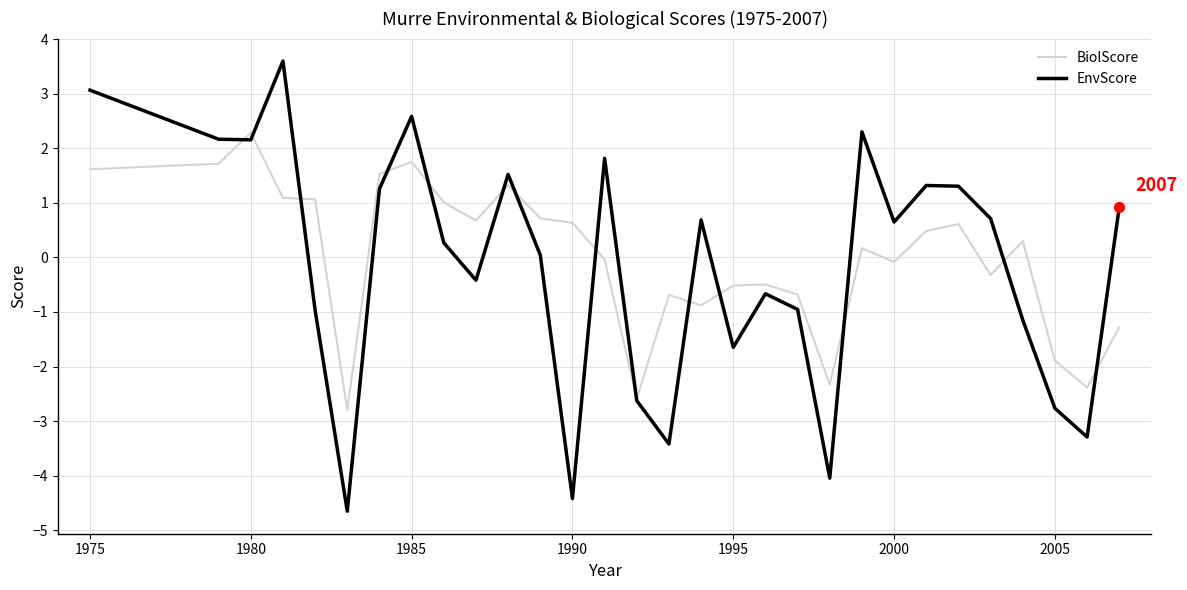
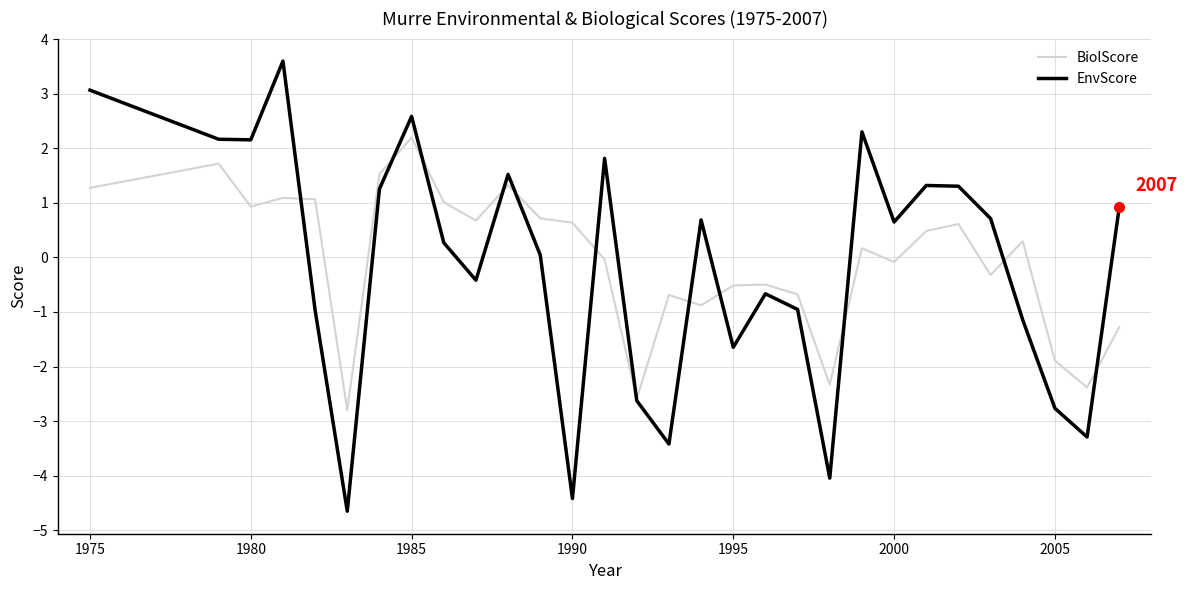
BiolScore, 1975: 1.6 -> 1.3
BiolScore, 1980: 2.3 -> 0.9
BiolScore, 1985: 1.7 -> 2.2
